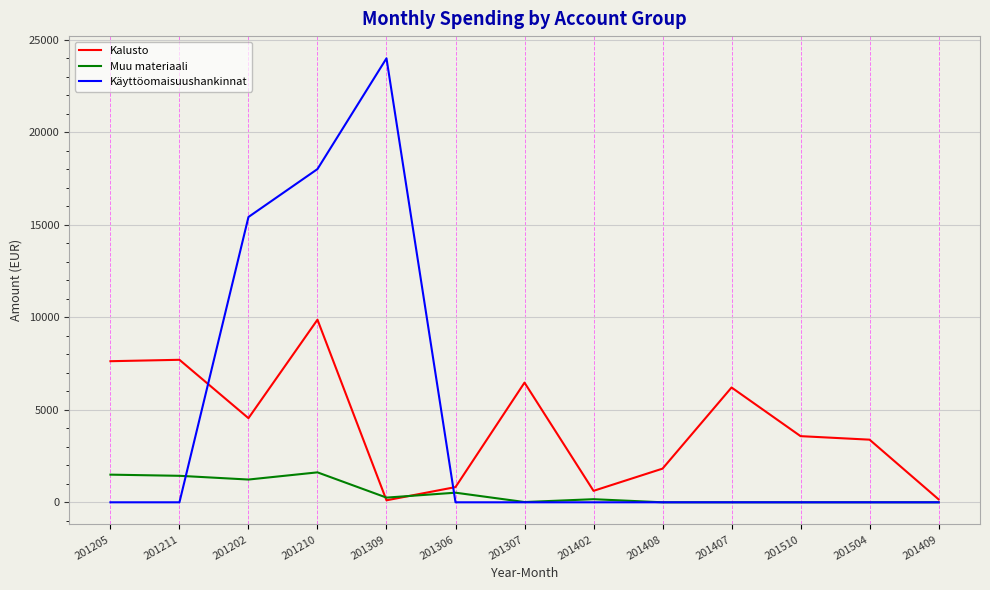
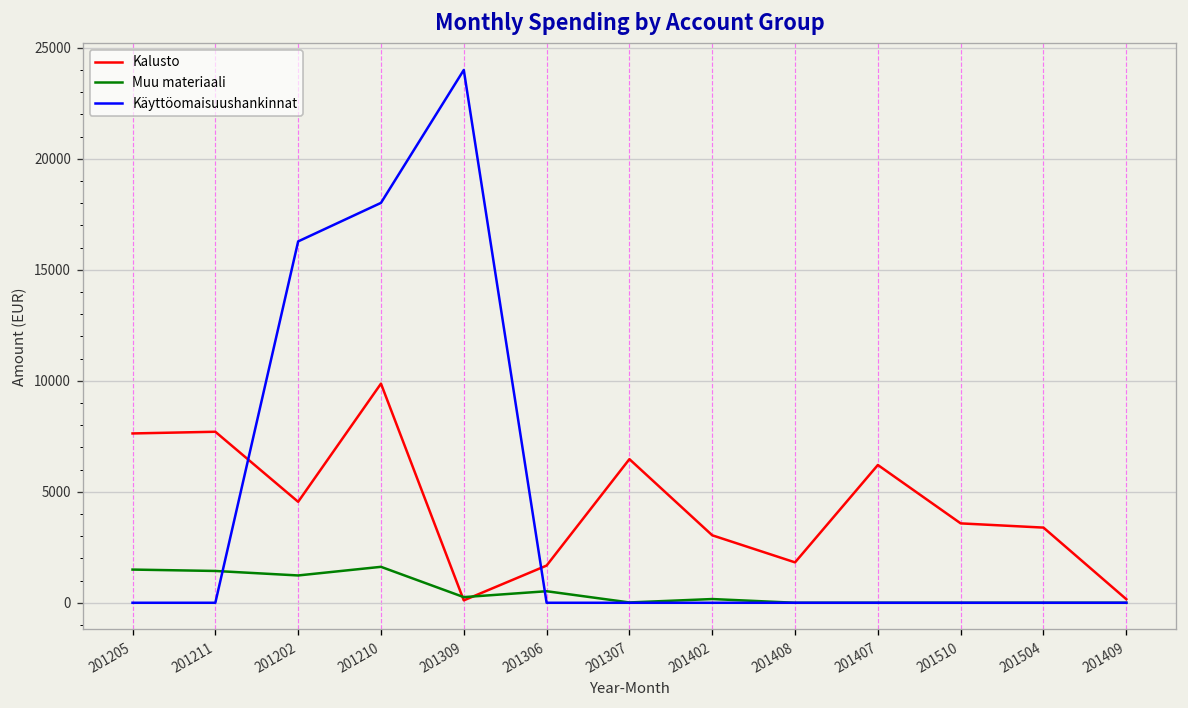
Käyttöomaisuushankinnat, 201202: 15400 -> 16300
Kalusto, 201306: 800 -> 1700
Kalusto, 201402: 600 -> 3000
